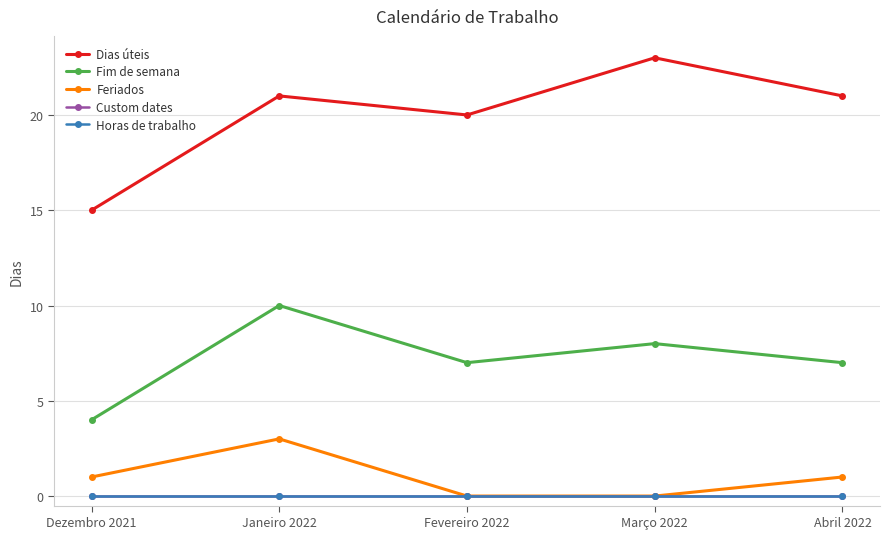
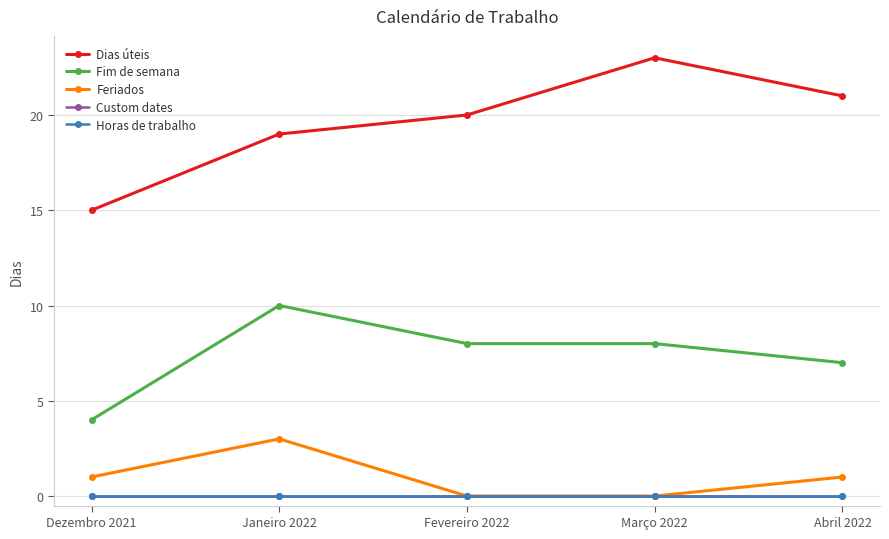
Dias úteis, Janeiro 2022: 21 -> 19
Fim de semana, Fevereiro 2022: 7 -> 8
